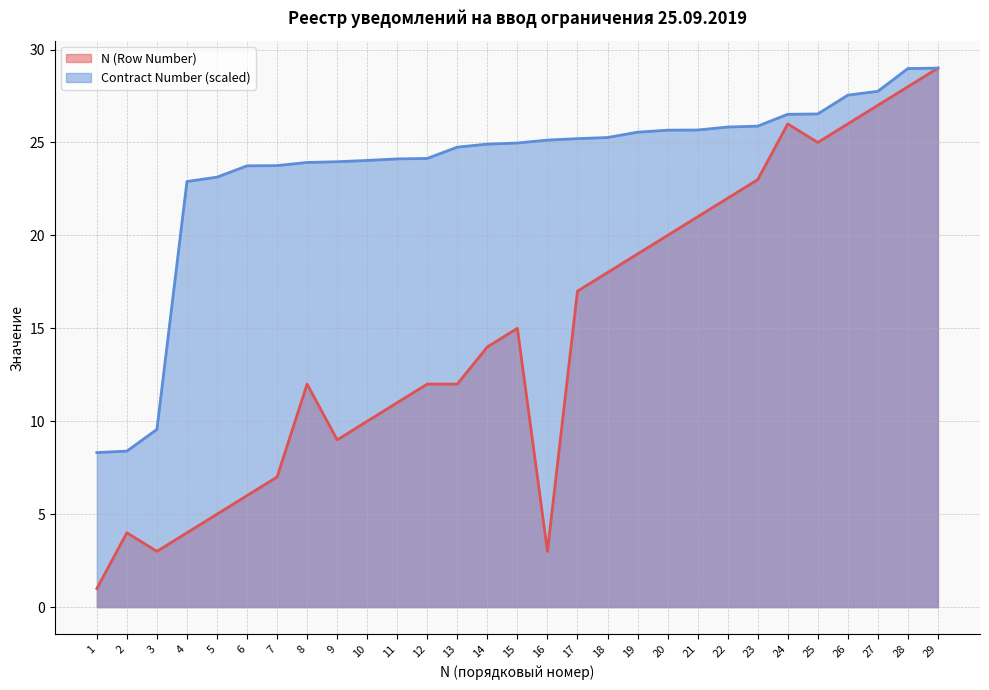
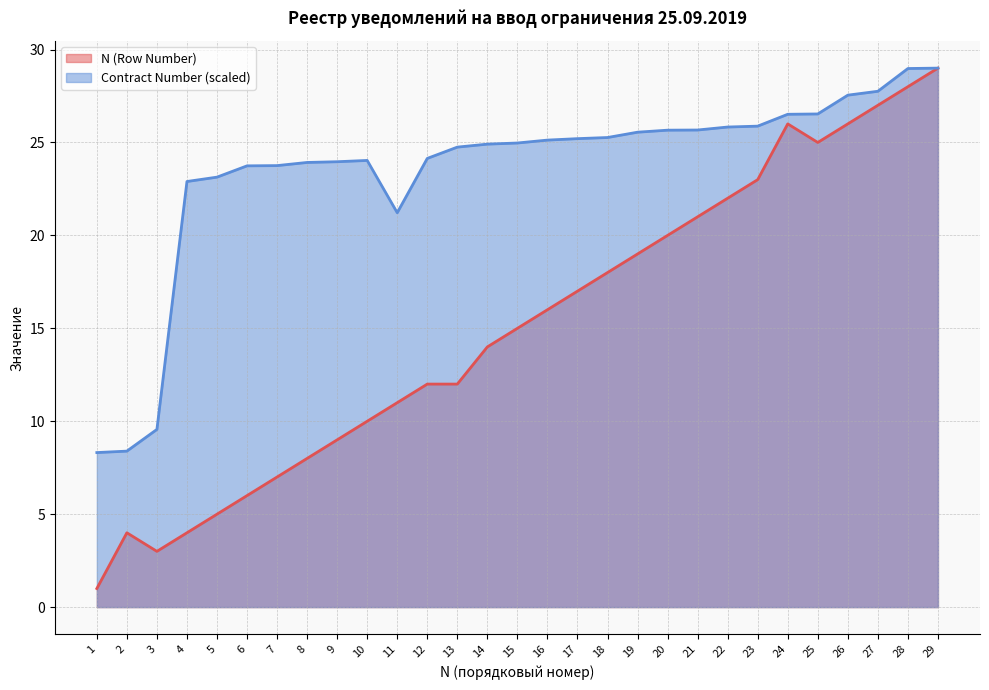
N (Row Number), 8: 12 -> 8
Contract Number (scaled), 11: 24.1 -> 21.2
N (Row Number), 16: 3 -> 16
